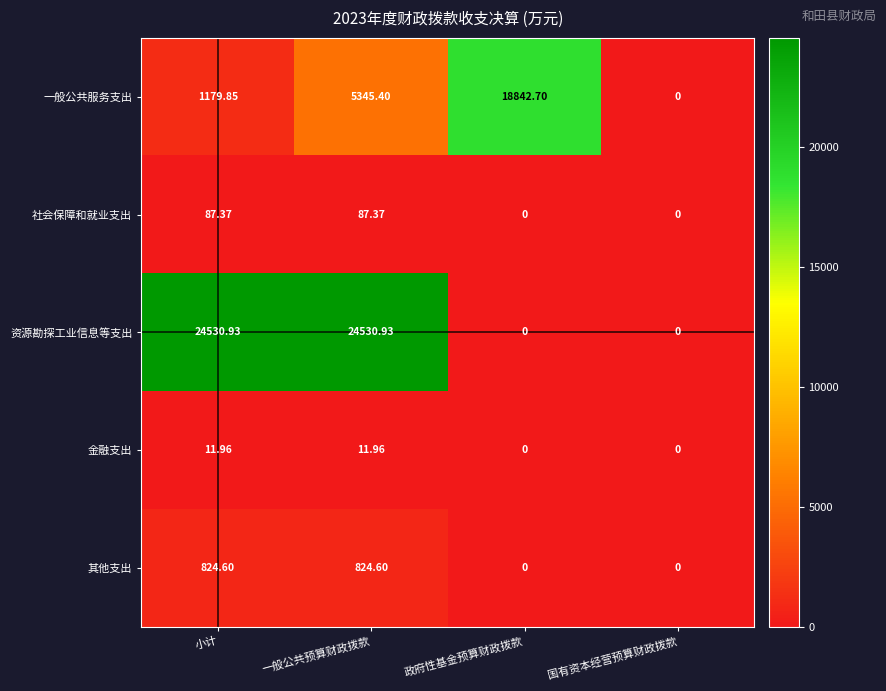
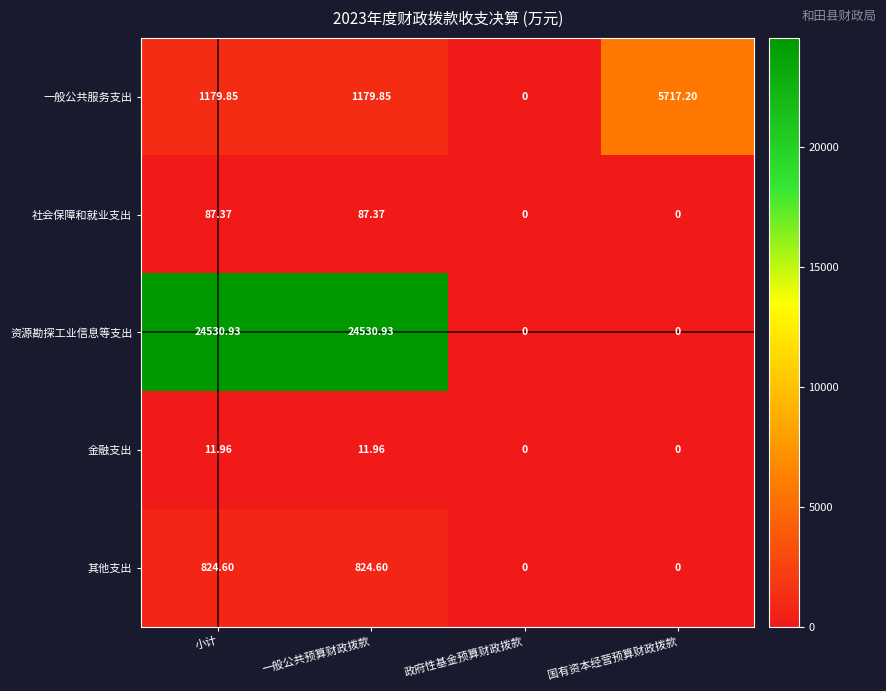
一般公共服务支出, 一般公共预算财政拨款: 5345.40 -> 1179.85
一般公共服务支出, 政府性基金预算财政拨款: 18842.70 -> 0
一般公共服务支出, 国有资本经营预算财政拨款: 0 -> 5717.20
